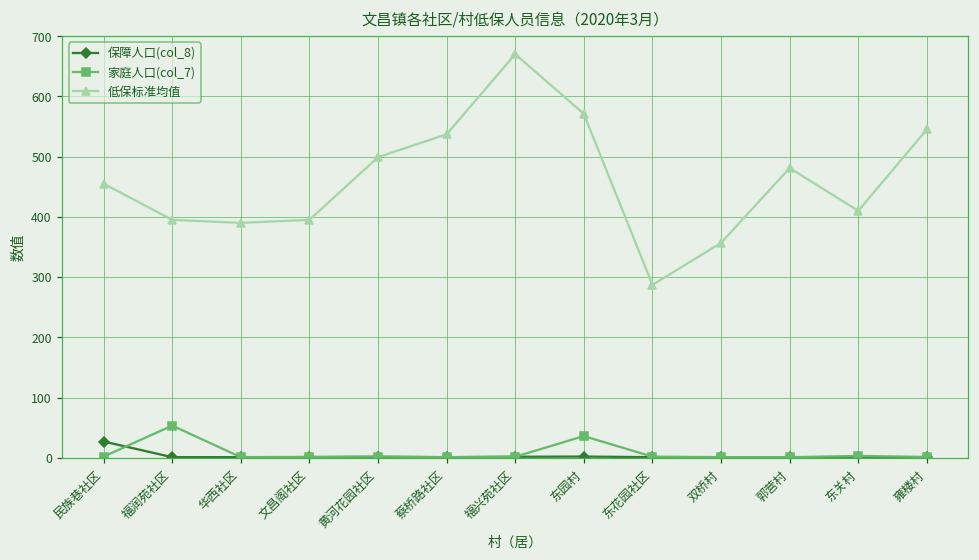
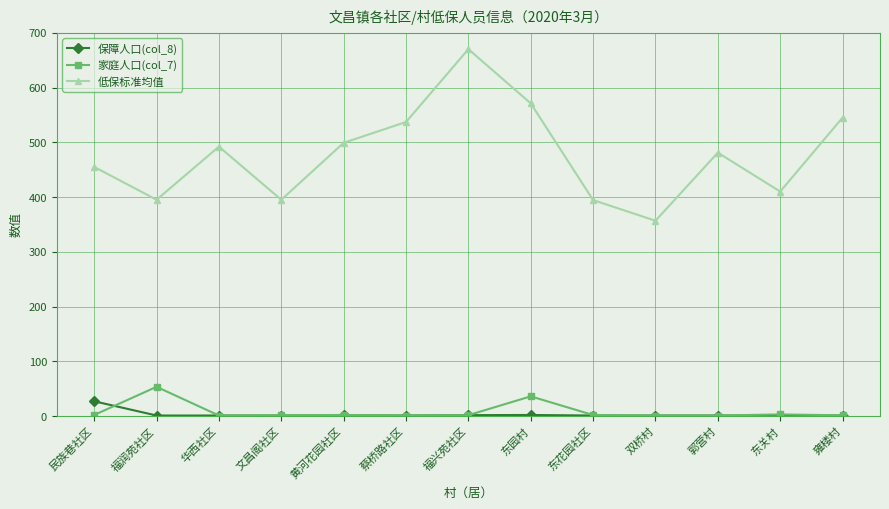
低保标准均值, 华西社区: 390 -> 490
低保标准均值, 东花园社区: 290 -> 390
